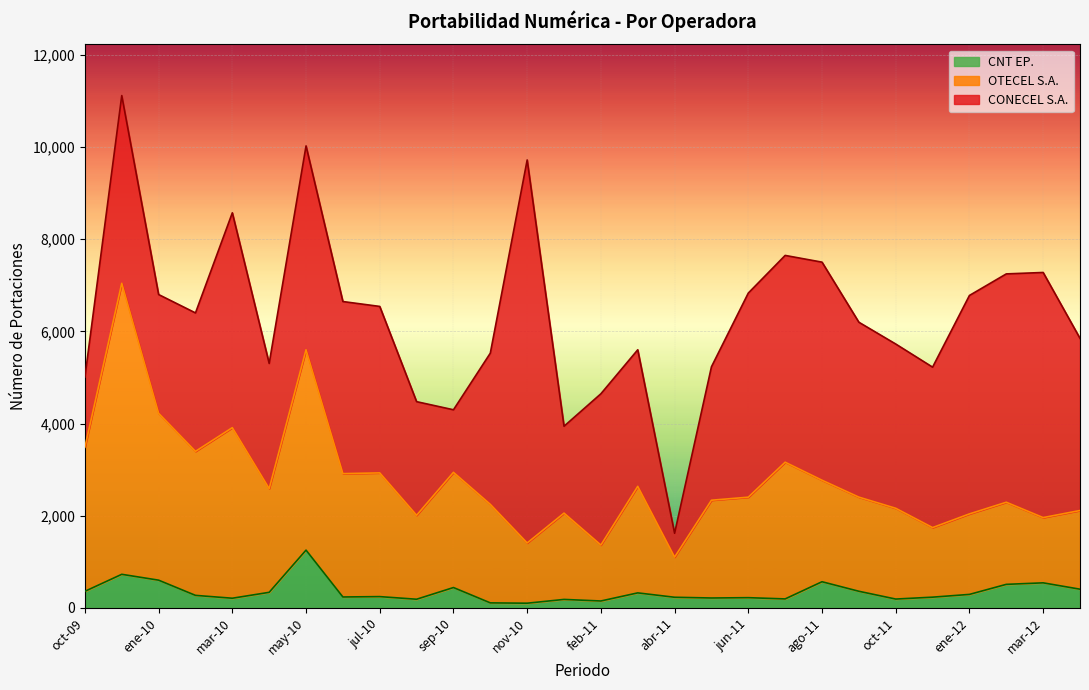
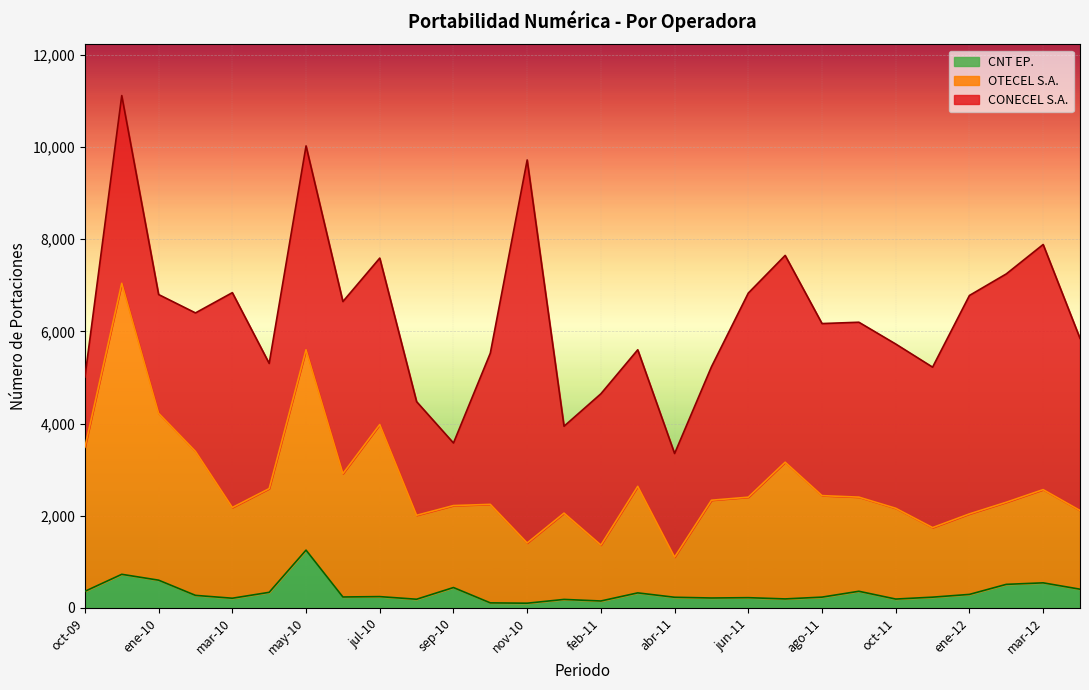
OTECEL S.A., mar-10: 3,700 -> 2,000
OTECEL S.A., jul-10: 2,700 -> 3,700
OTECEL S.A., sep-10: 2,500 -> 1,800
CONECEL S.A., abr-11: 500 -> 2,200
CNT EP., ago-11: 600 -> 200
CONECEL S.A., ago-11: 4,700 -> 3,700
OTECEL S.A., mar-12: 1,400 -> 2,000
